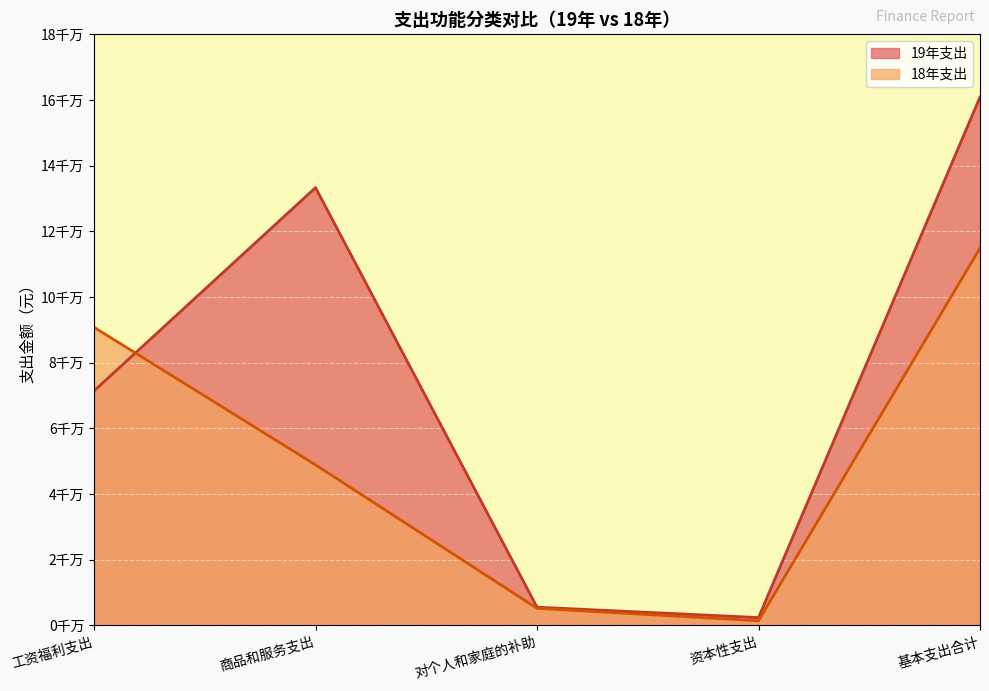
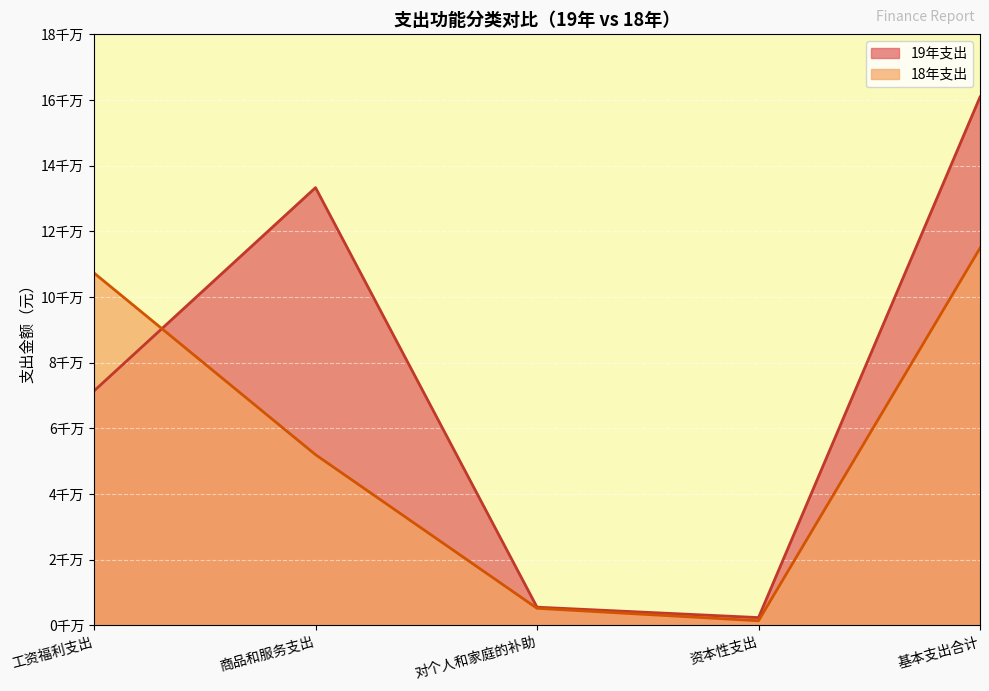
18年支出, 工资福利支出: 9.1千万 -> 10.7千万
18年支出, 商品和服务支出: 4.9千万 -> 5.2千万
